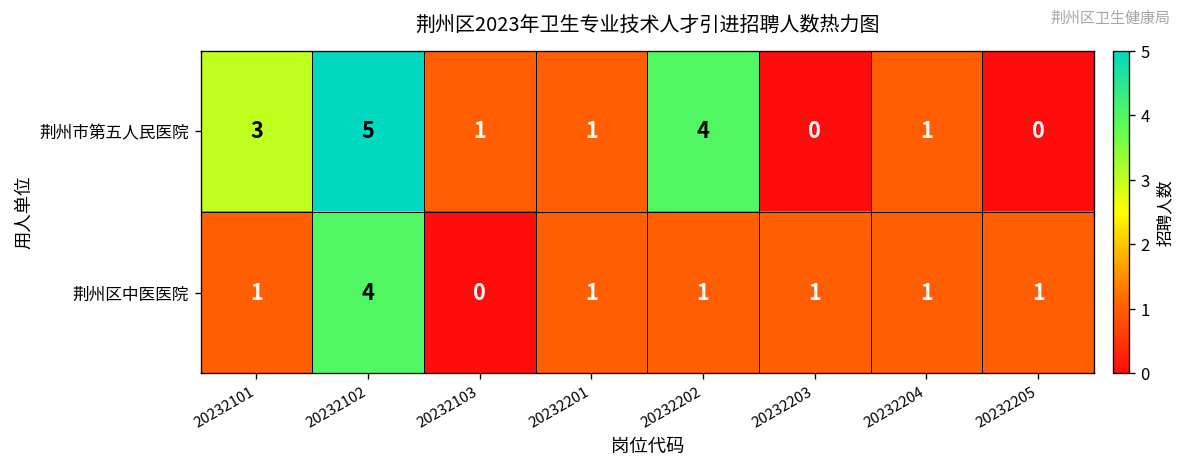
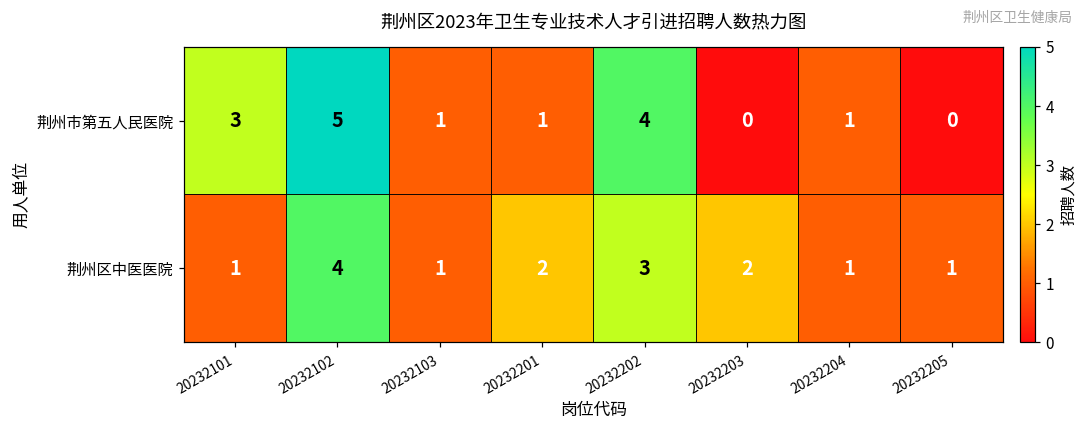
荆州区中医医院, 20232103: 0 -> 1
荆州区中医医院, 20232201: 1 -> 2
荆州区中医医院, 20232202: 1 -> 3
荆州区中医医院, 20232203: 1 -> 2
